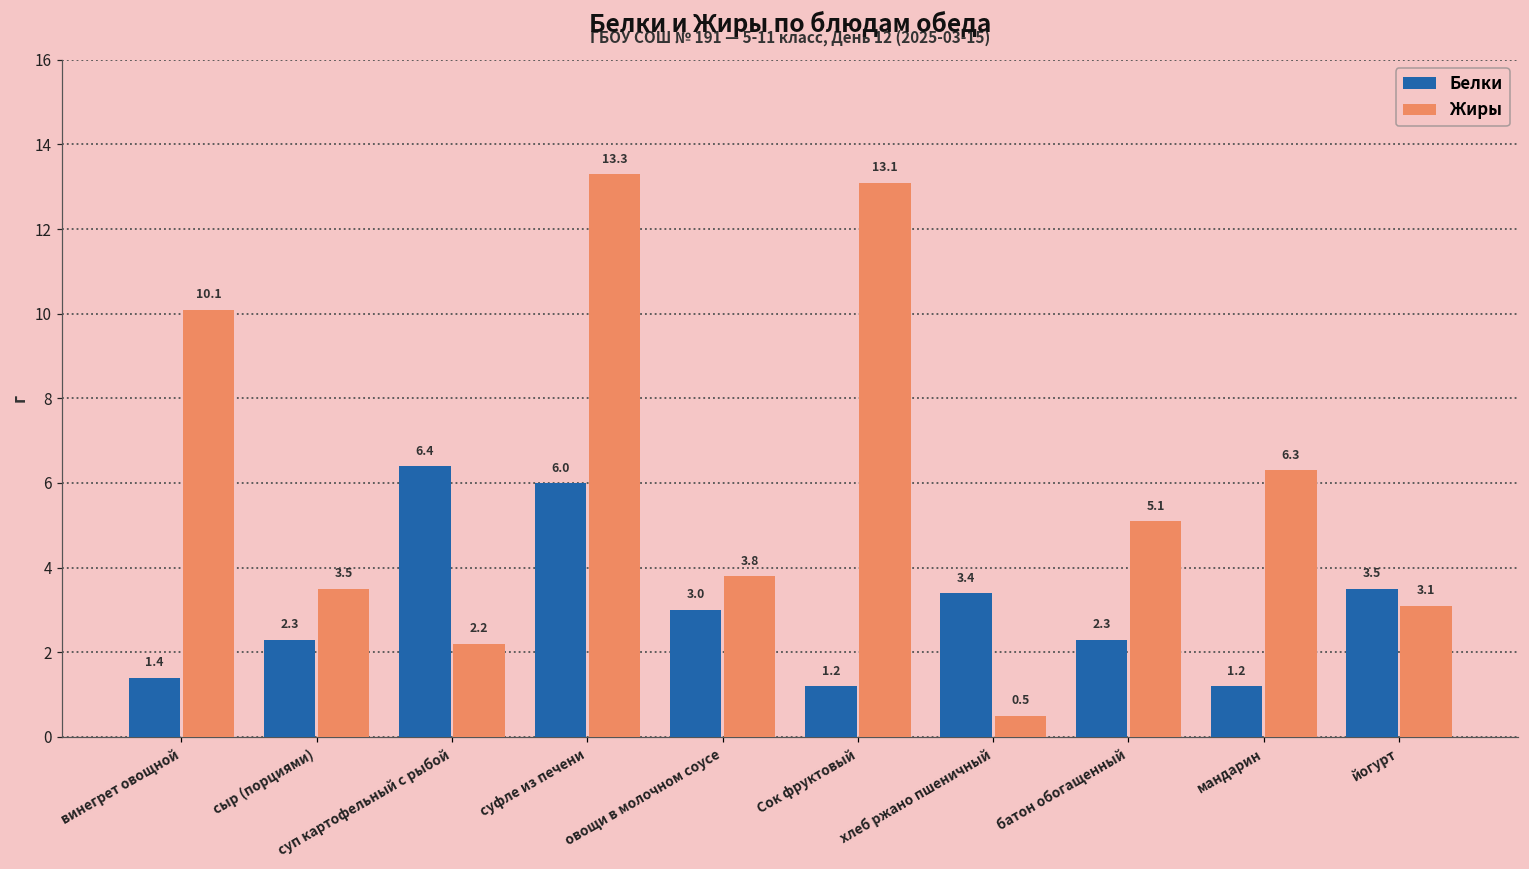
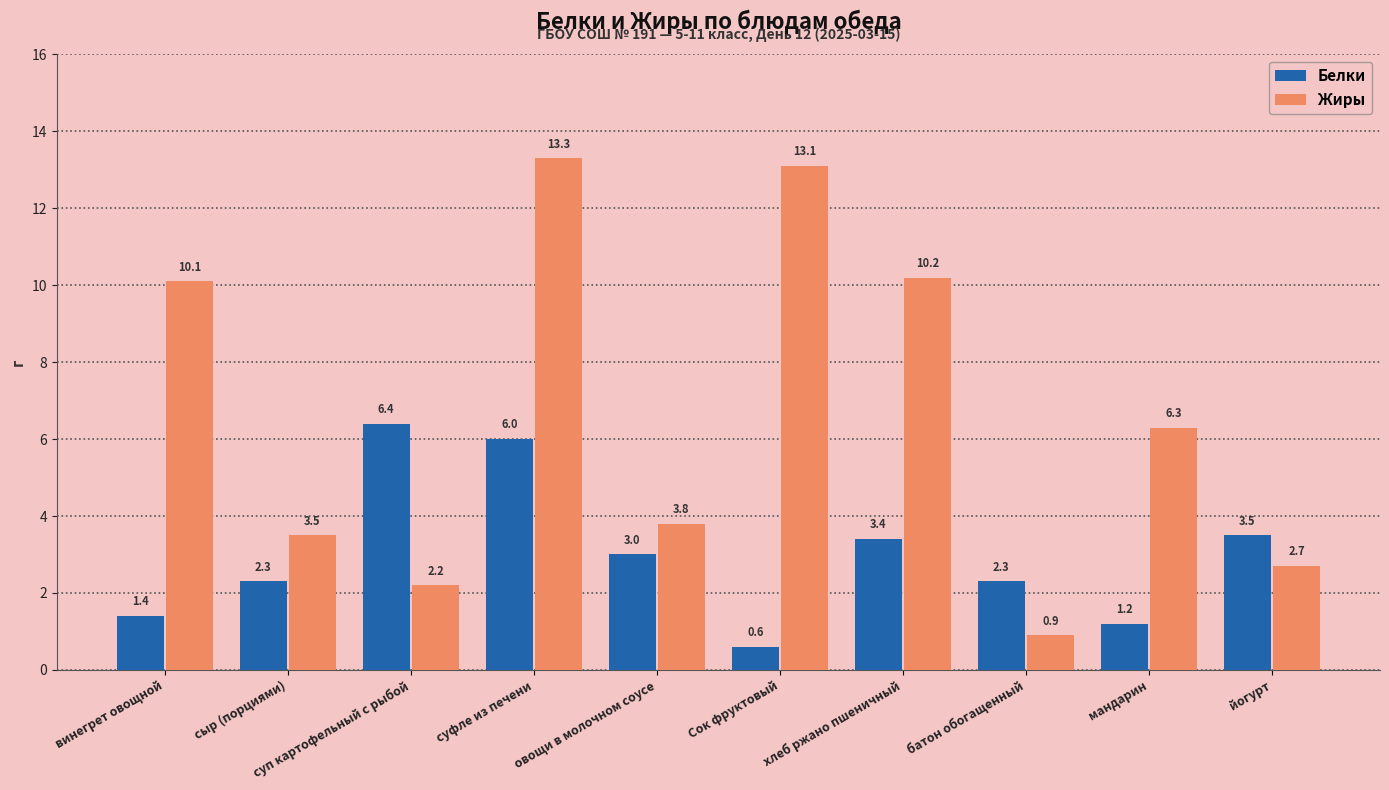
Белки, Сок фруктовый: 1.2 -> 0.6
Жиры, хлеб ржано пшеничный: 0.5 -> 10.2
Жиры, батон обогащенный: 5.1 -> 0.9
Жиры, йогурт: 3.1 -> 2.7
